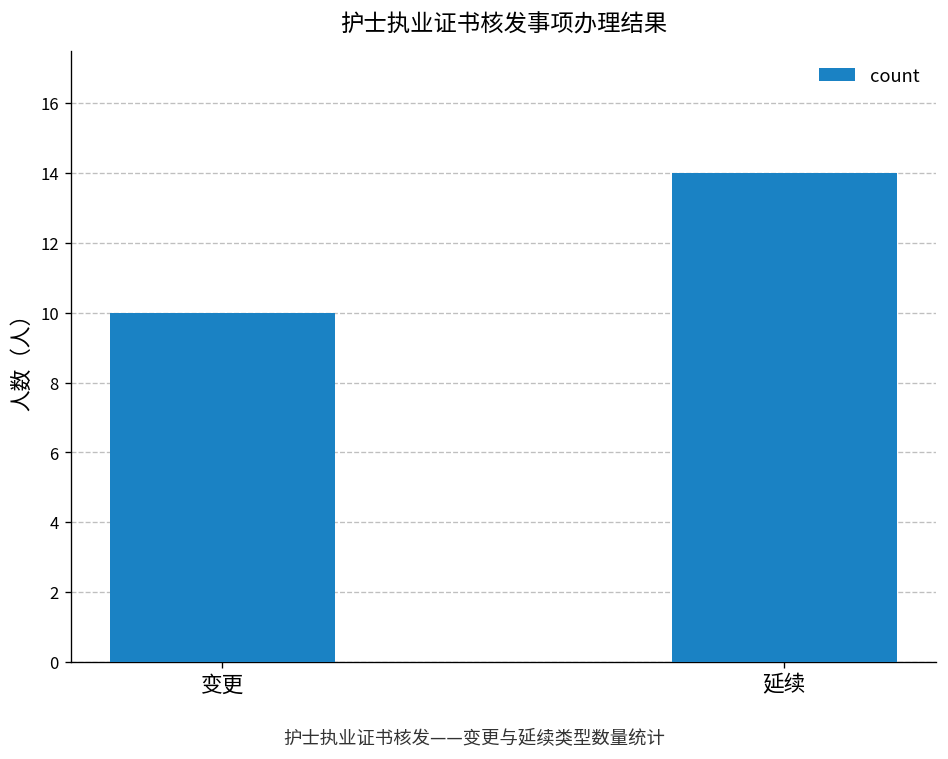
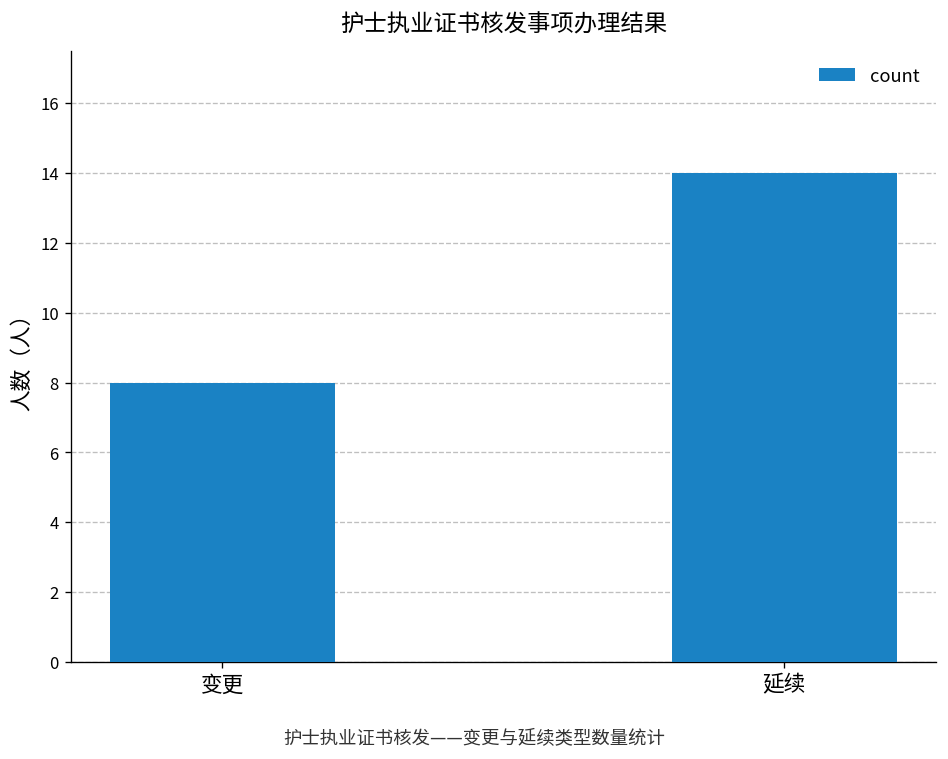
变更: 10 -> 8
